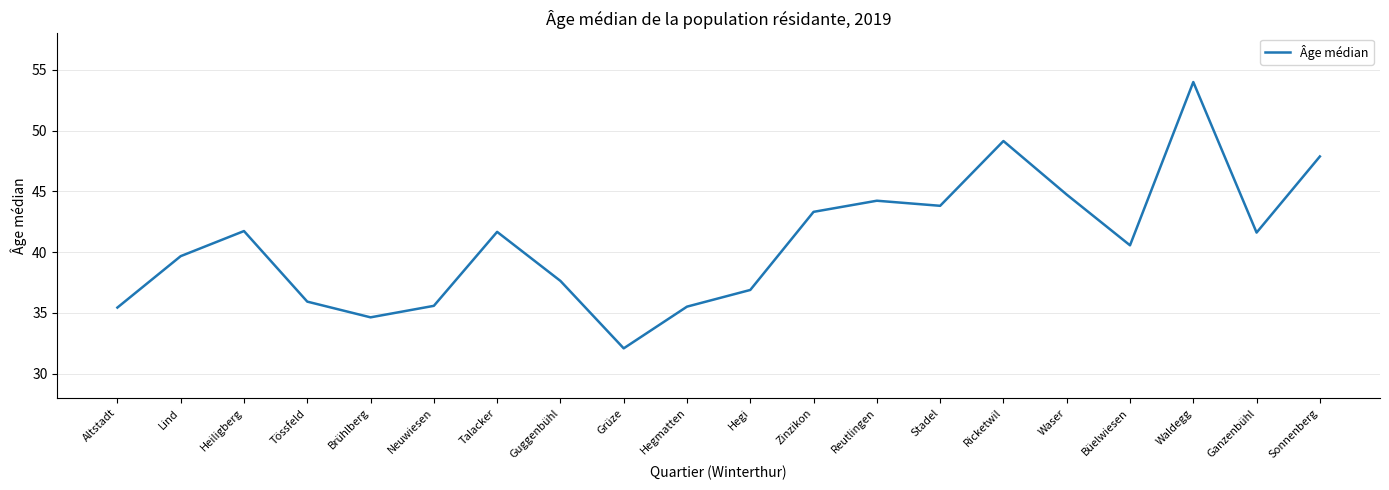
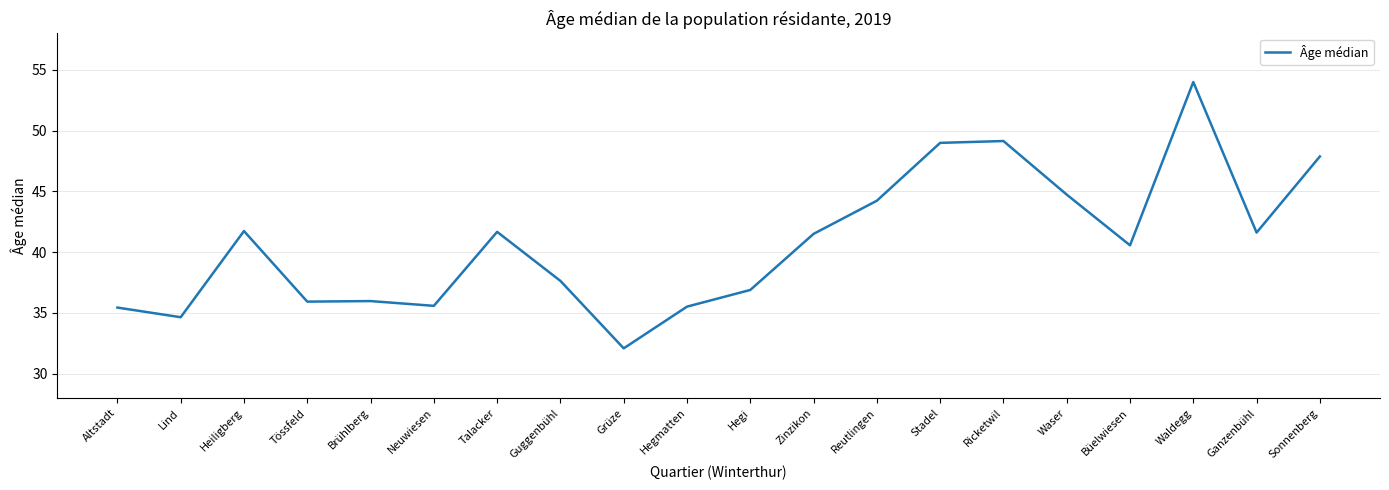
Lind: 39.7 -> 34.7
Brühlberg: 34.6 -> 36.0
Zinzikon: 43.3 -> 41.5
Stadel: 43.8 -> 49.0
